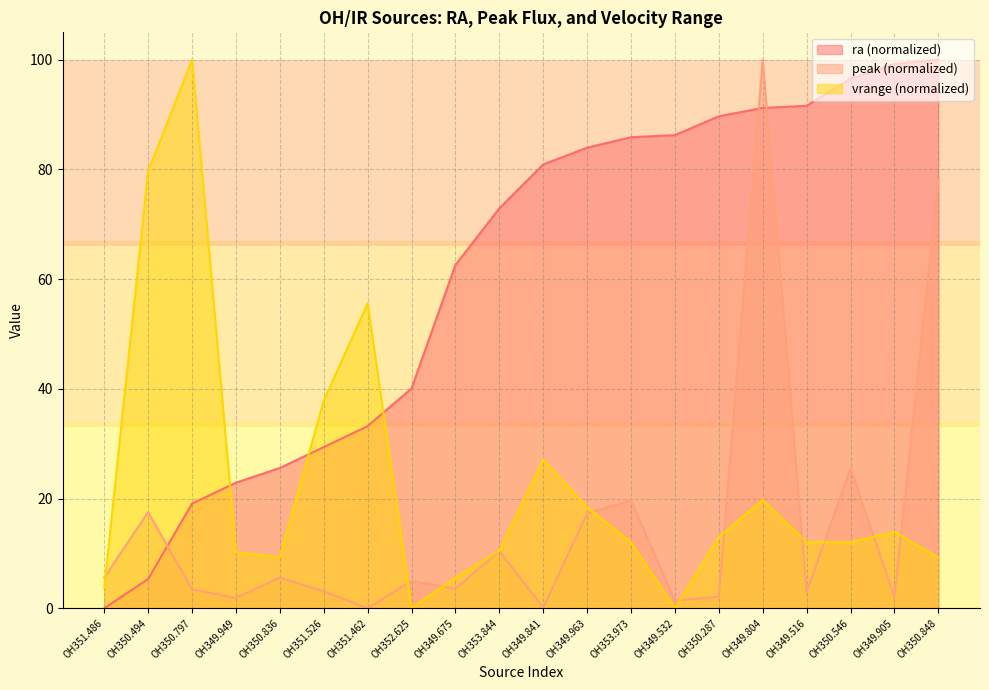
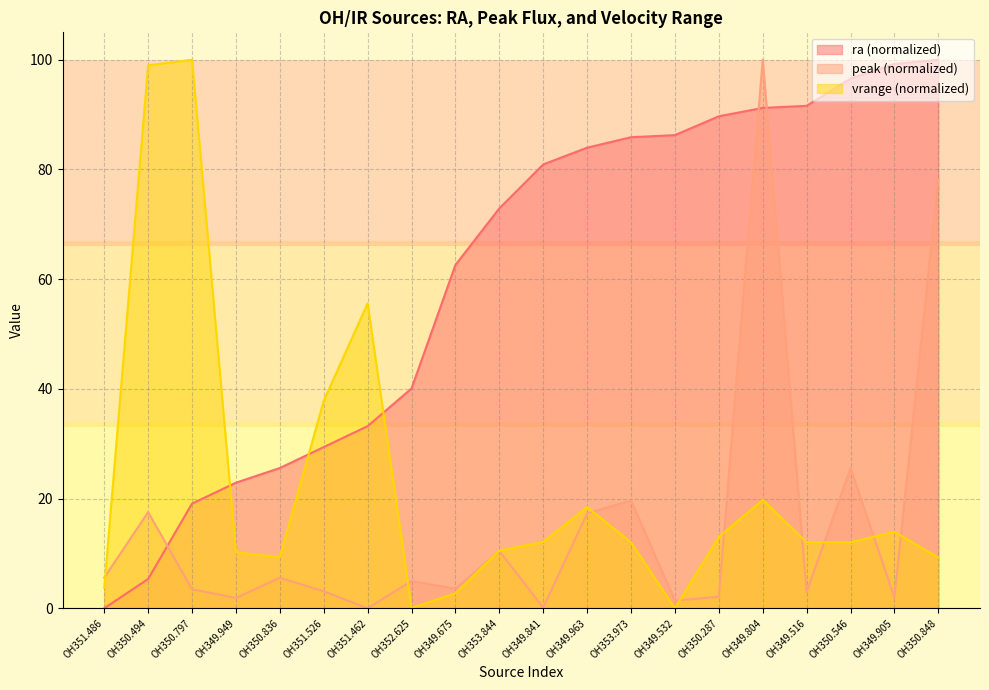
vrange (normalized), OH350.494: 80 -> 99
vrange (normalized), OH349.675: 6 -> 3
vrange (normalized), OH349.841: 27 -> 12
